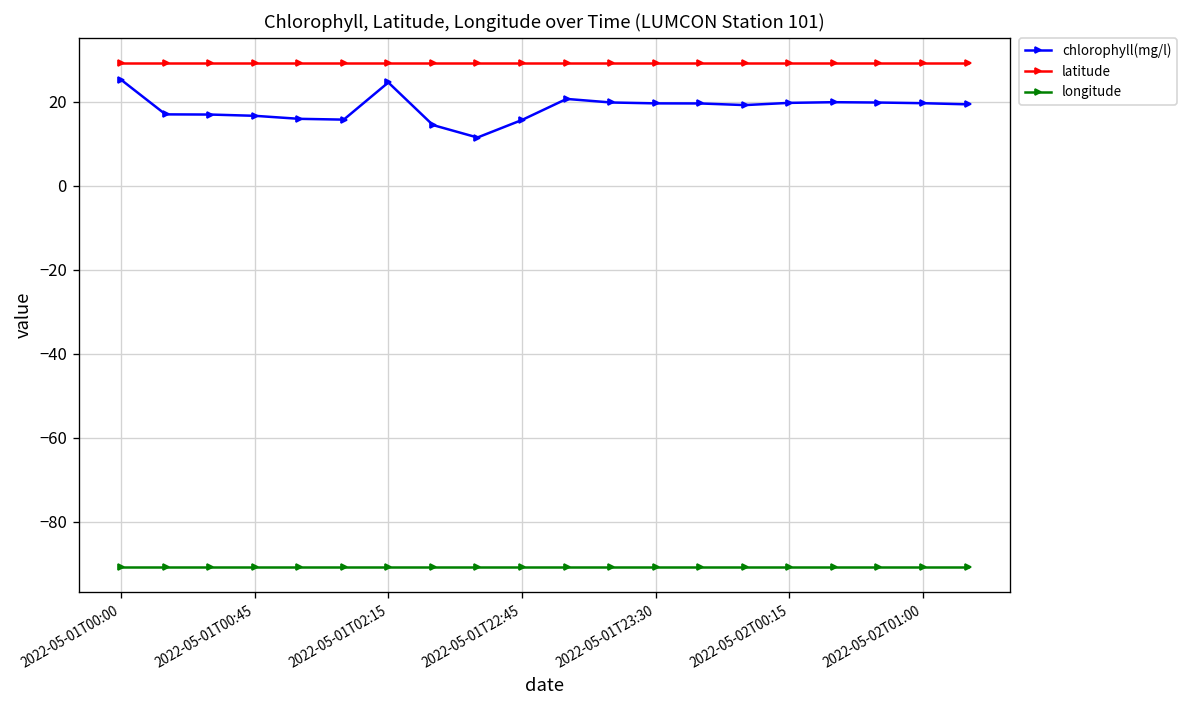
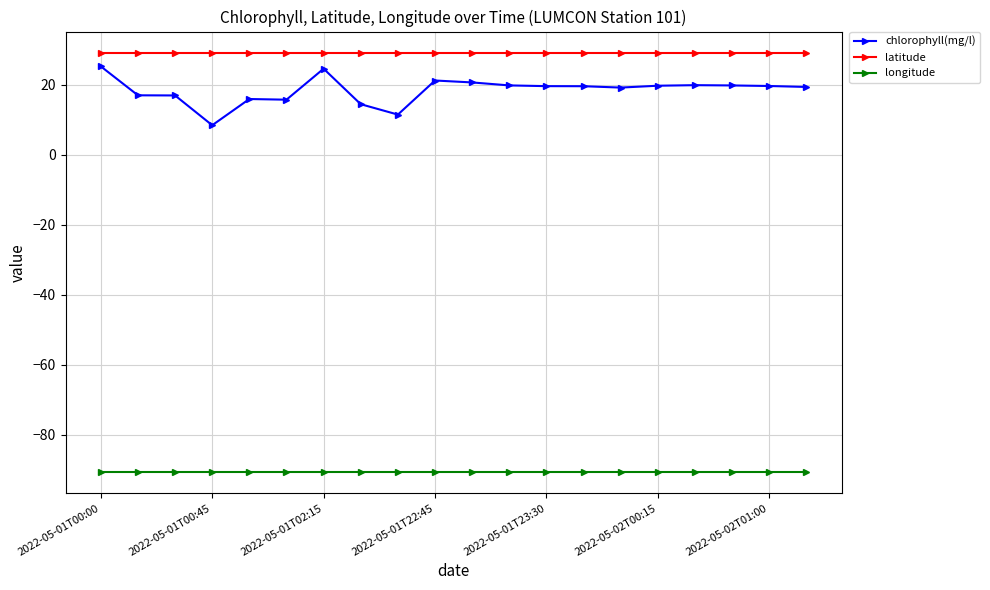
chlorophyll(mg/l), 2022-05-01T00:45: 17 -> 8
chlorophyll(mg/l), 2022-05-01T22:45: 16 -> 21
